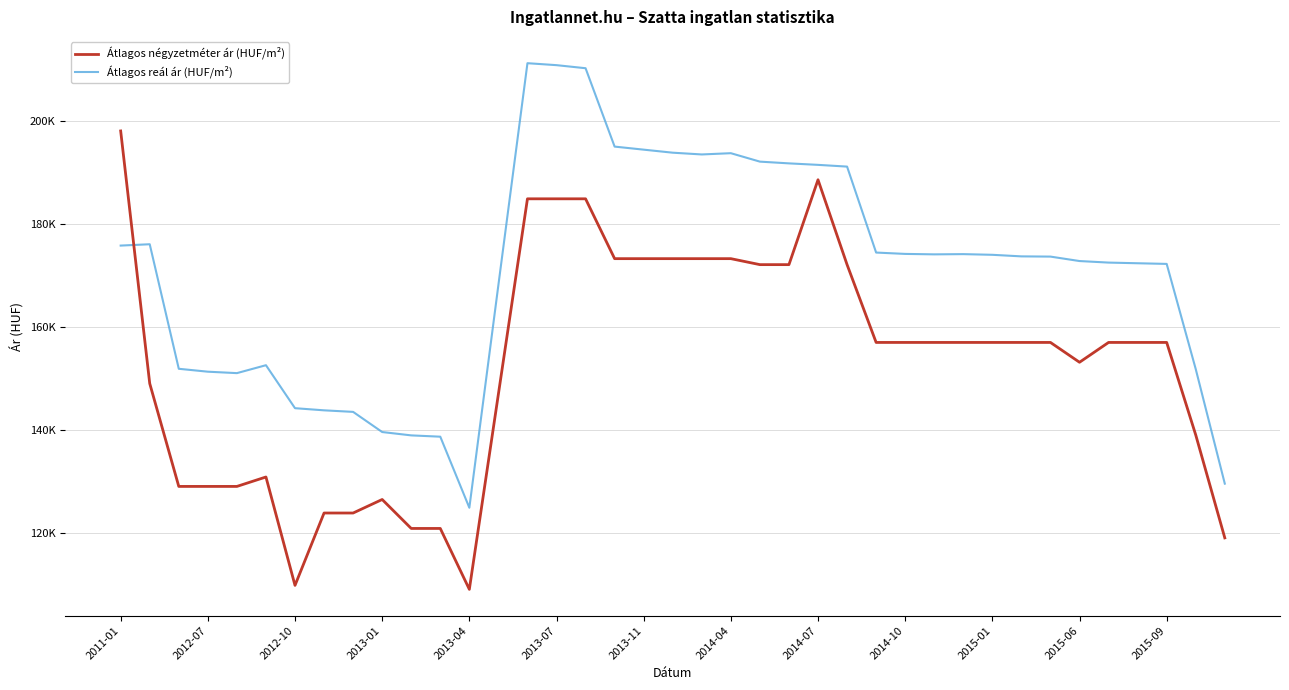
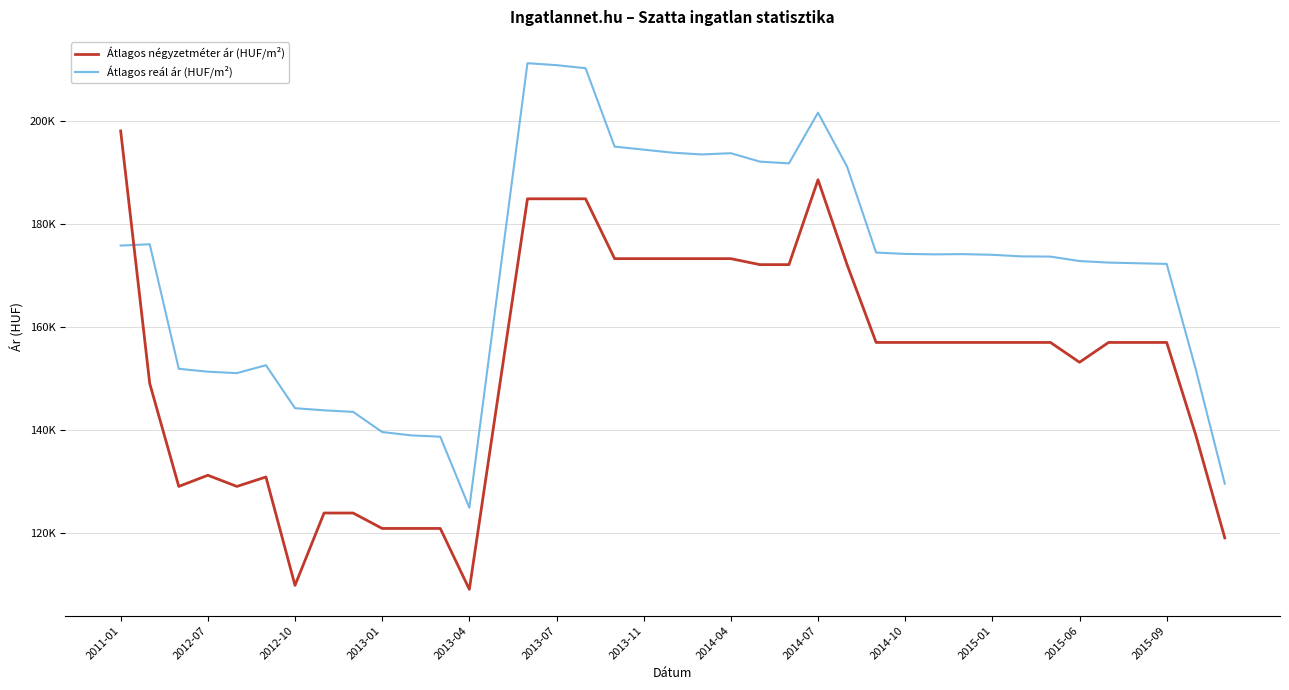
Átlagos négyzetméter ár (HUF/m²), 2012-07: 129000 -> 131000
Átlagos négyzetméter ár (HUF/m²), 2013-01: 126000 -> 121000
Átlagos reál ár (HUF/m²), 2014-07: 191000 -> 202000
